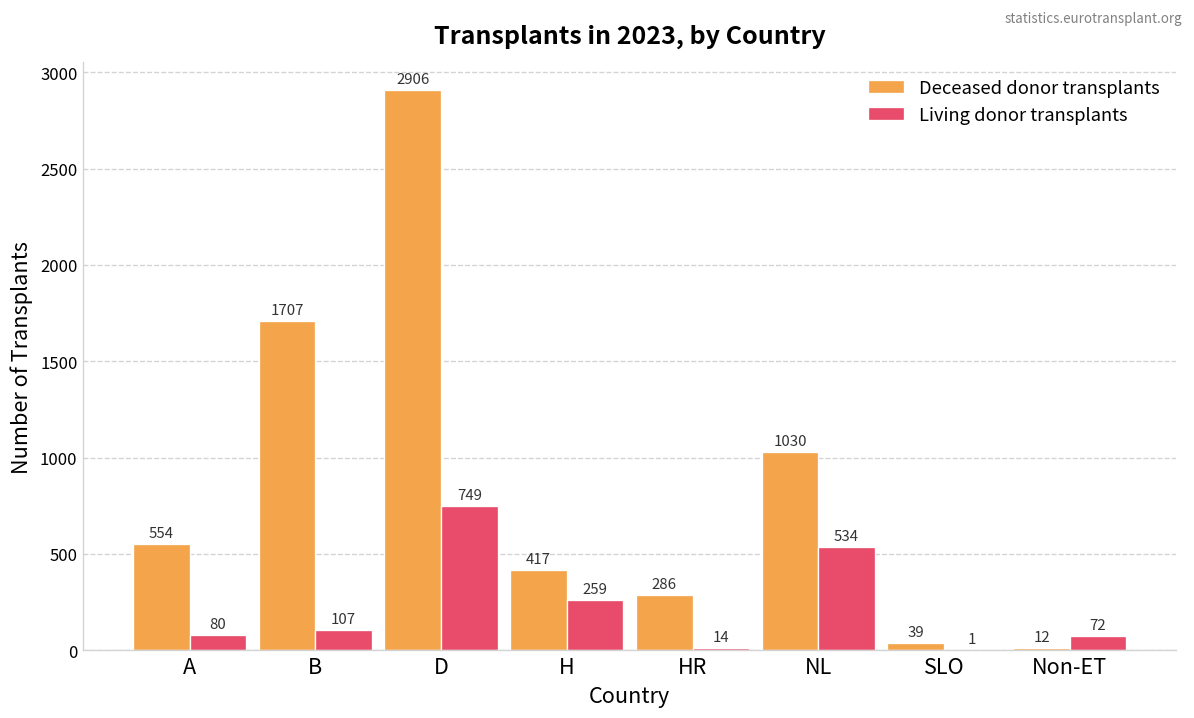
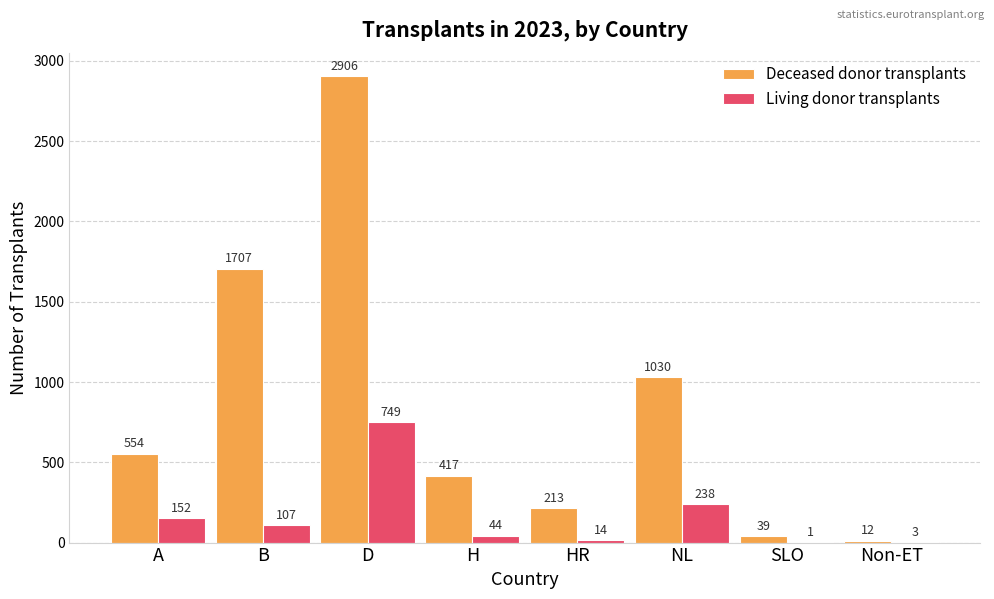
Living donor transplants, A: 80 -> 152
Living donor transplants, H: 259 -> 44
Deceased donor transplants, HR: 286 -> 213
Living donor transplants, NL: 534 -> 238
Living donor transplants, Non-ET: 72 -> 3
